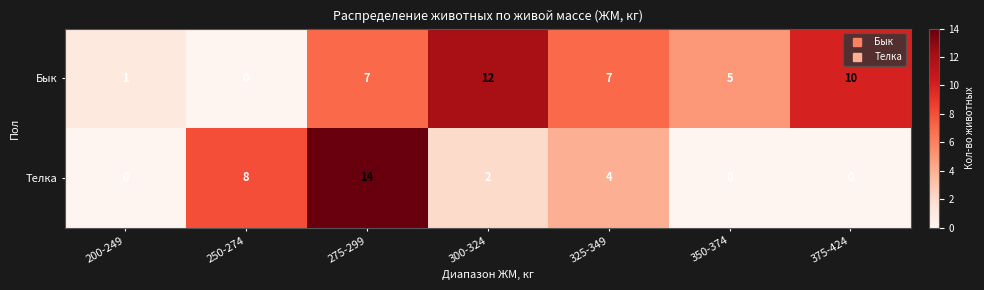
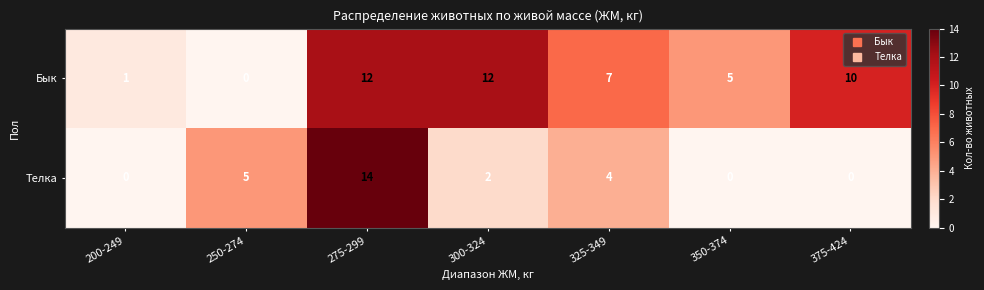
Бык, 275-299: 7 -> 12
Телка, 250-274: 8 -> 5
